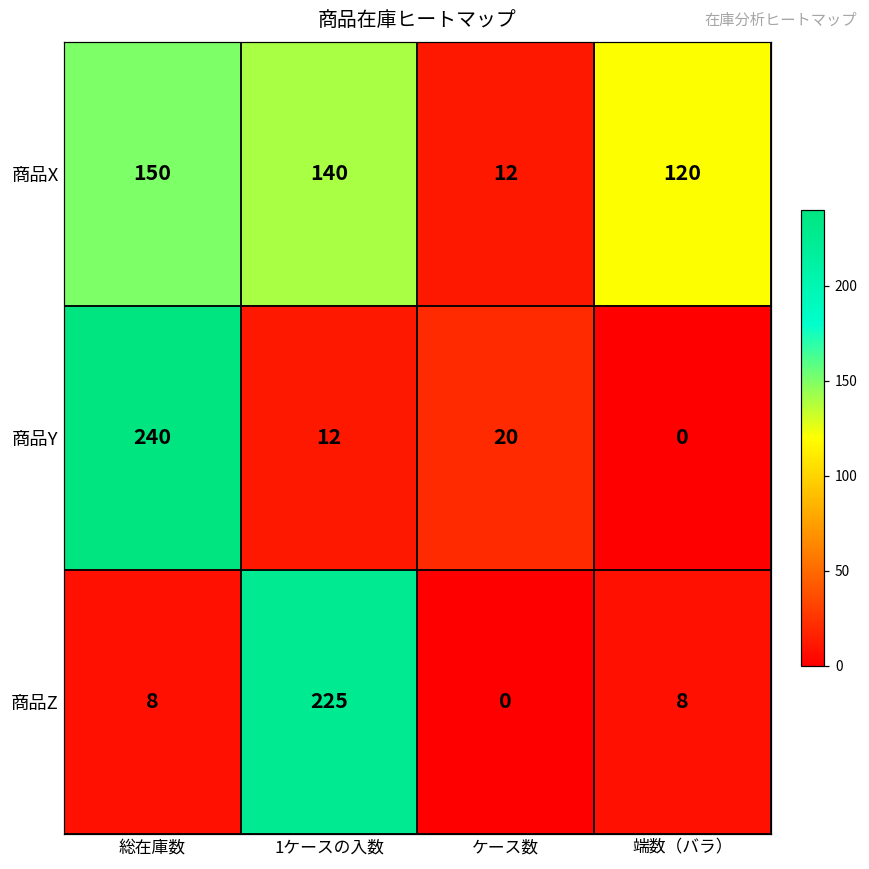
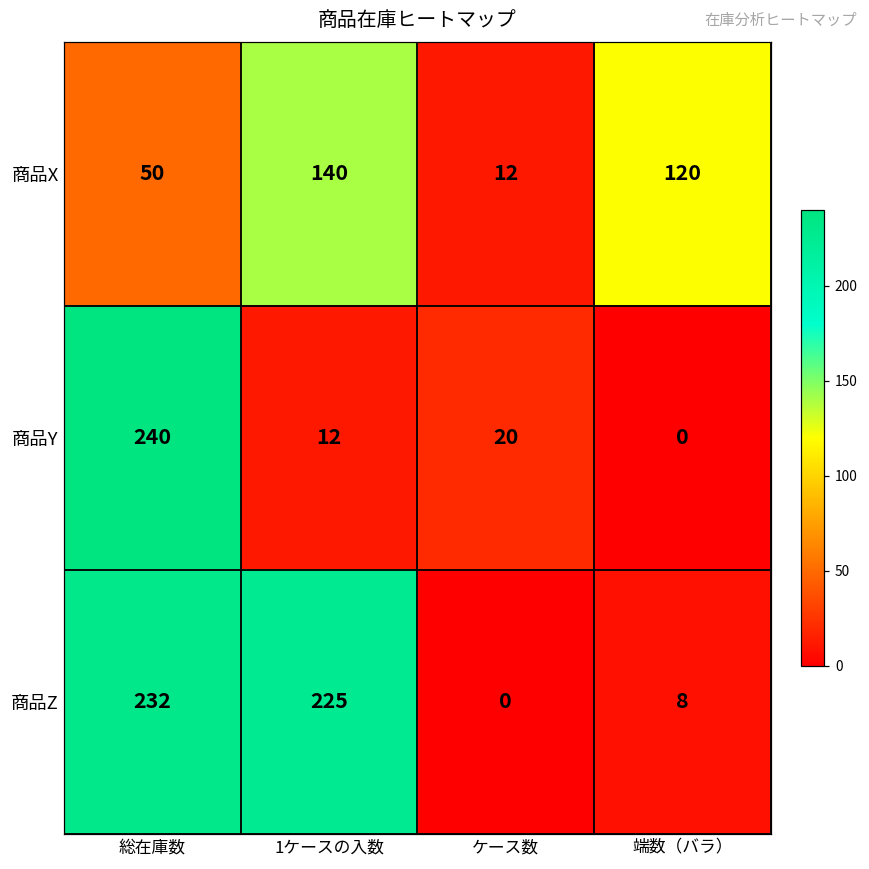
商品X, 総在庫数: 150 -> 50
商品Z, 総在庫数: 8 -> 232
